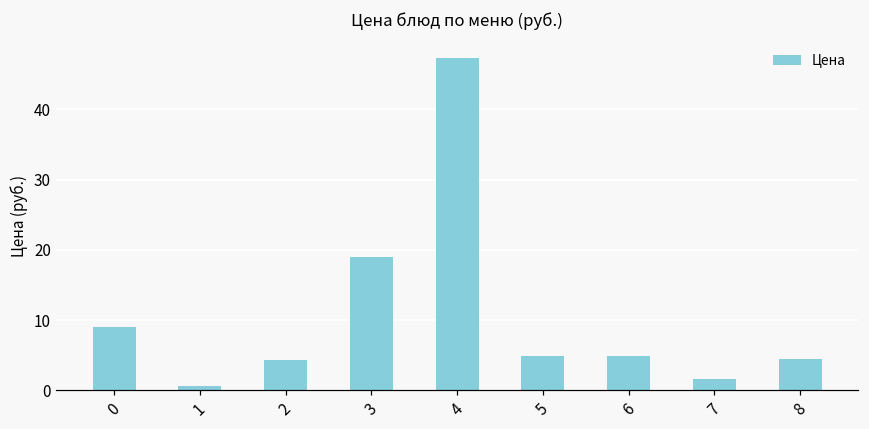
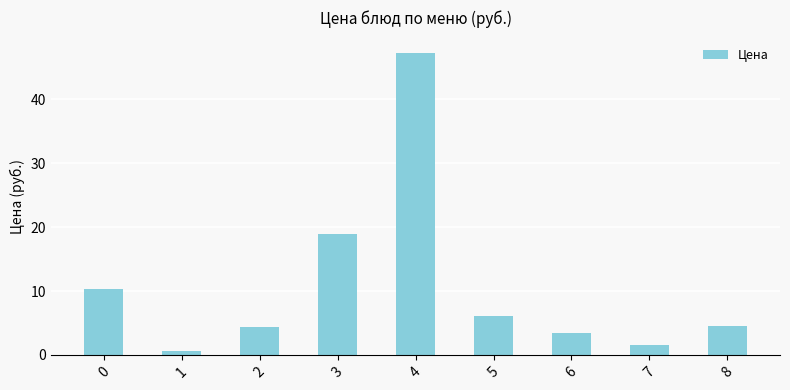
0: 9 -> 10
5: 5 -> 6
6: 5 -> 3
